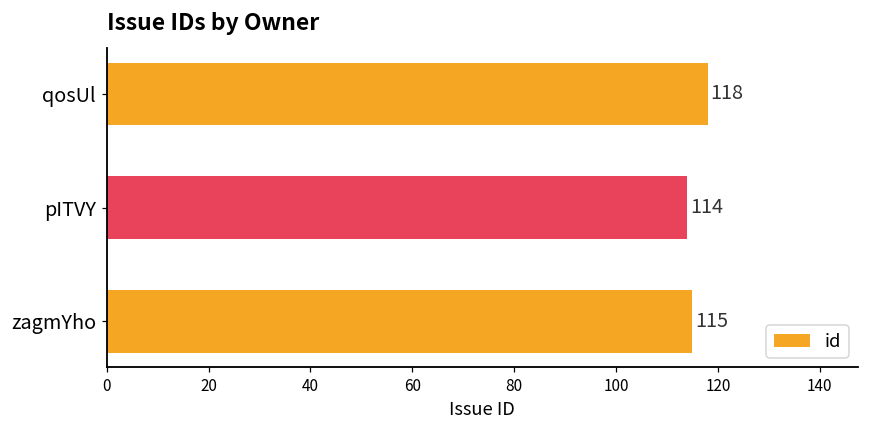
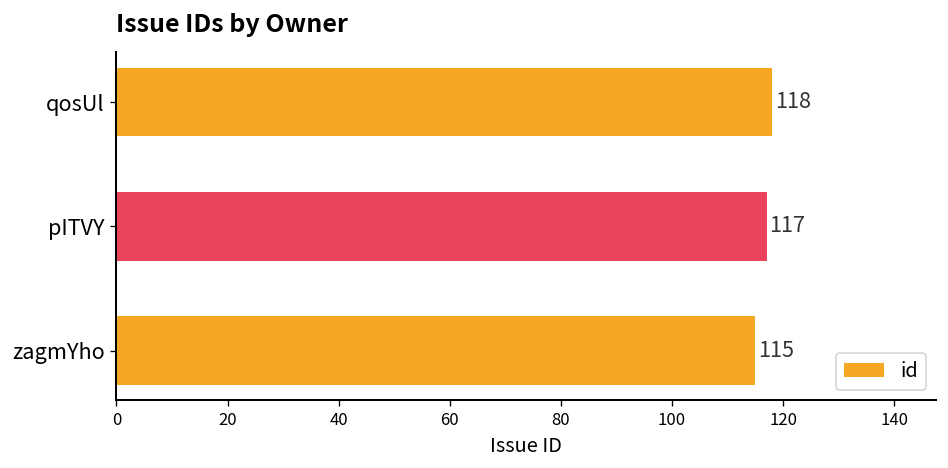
pITVY: 114 -> 117
